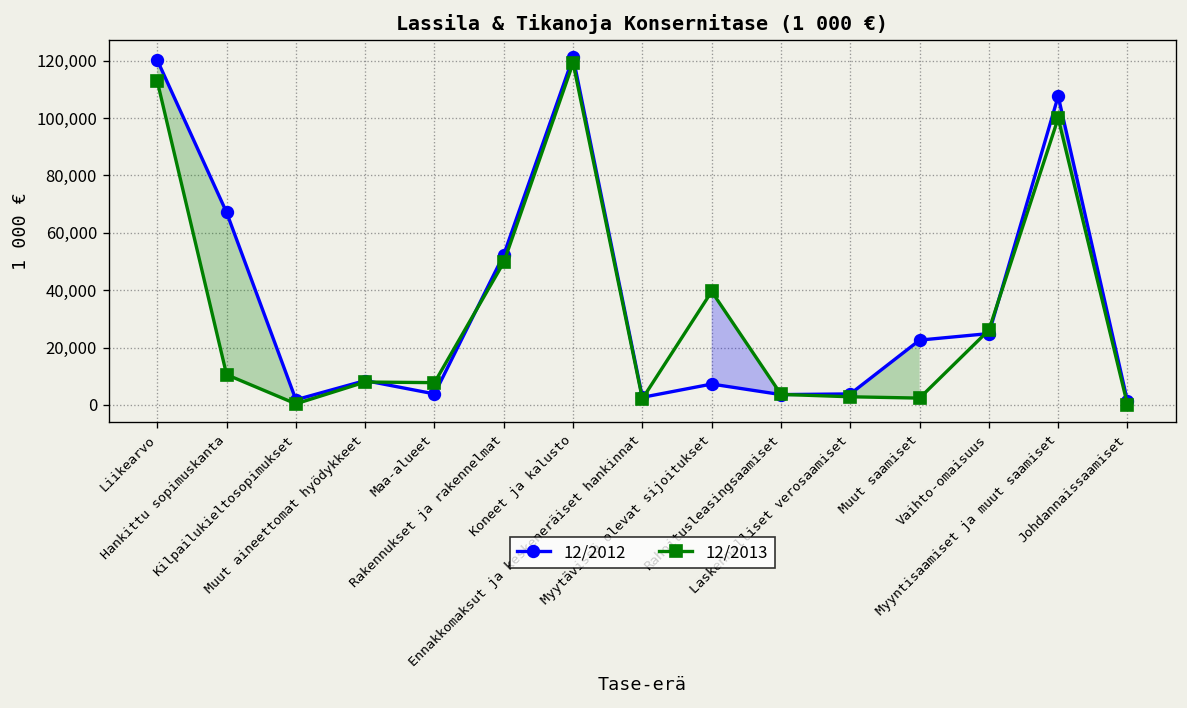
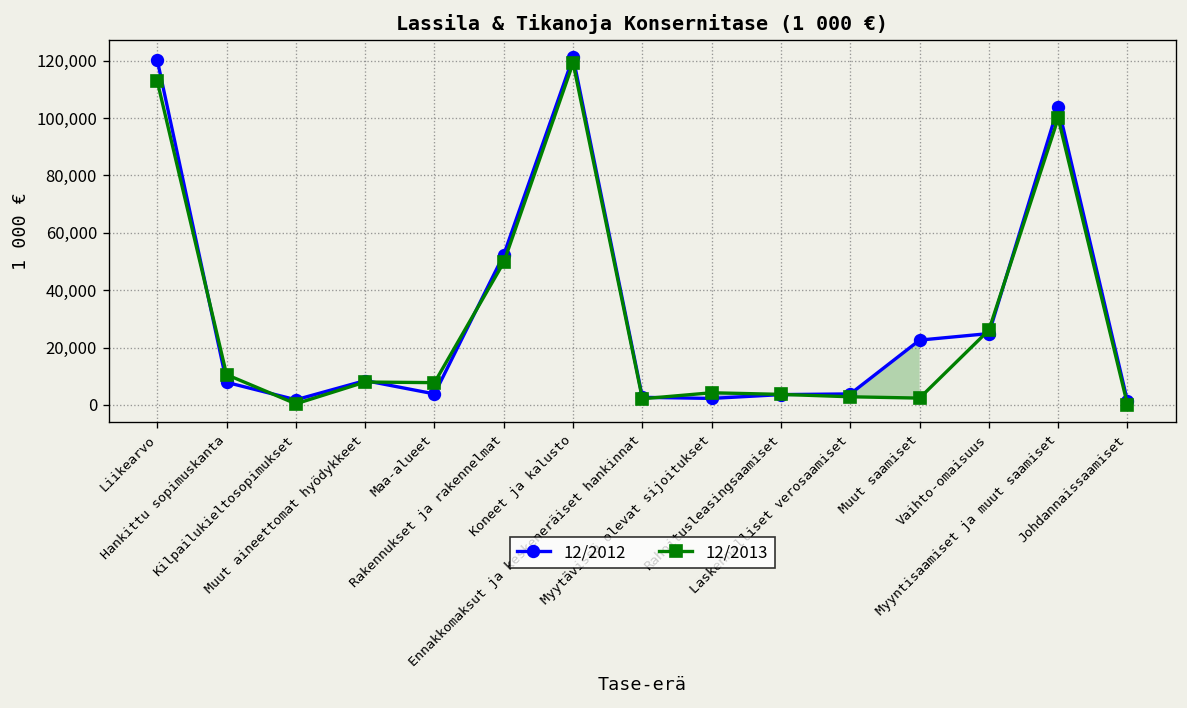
12/2012, Hankittu sopimuskanta: 67,000 -> 8,000
12/2012, Myytävissä olevat sijoitukset: 7,000 -> 2,000
12/2013, Myytävissä olevat sijoitukset: 40,000 -> 4,000
12/2012, Myyntisaamiset ja muut saamiset: 108,000 -> 104,000
